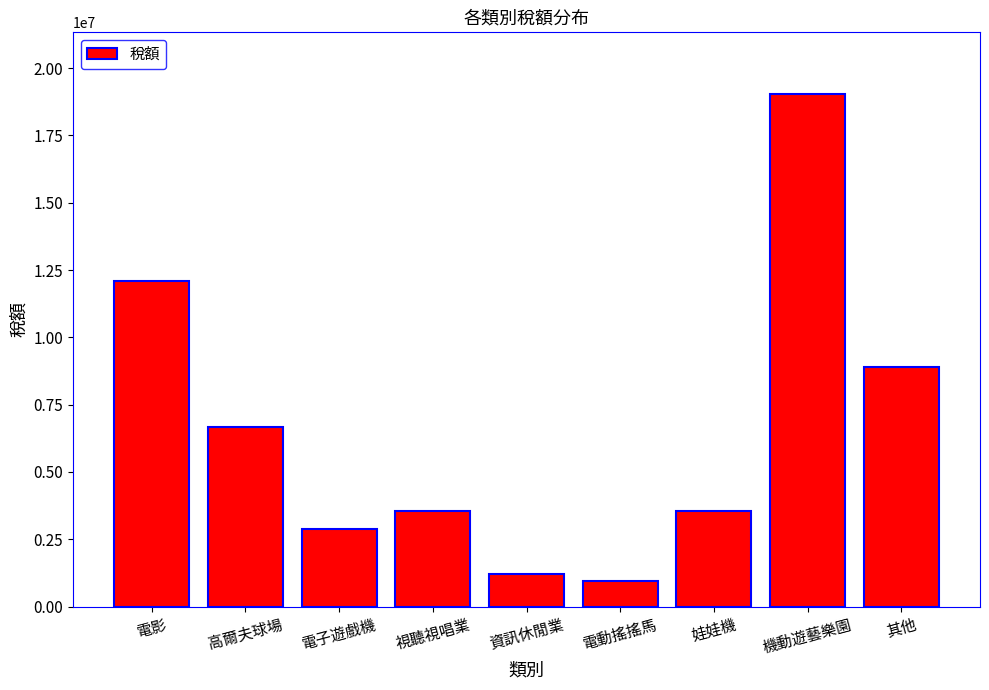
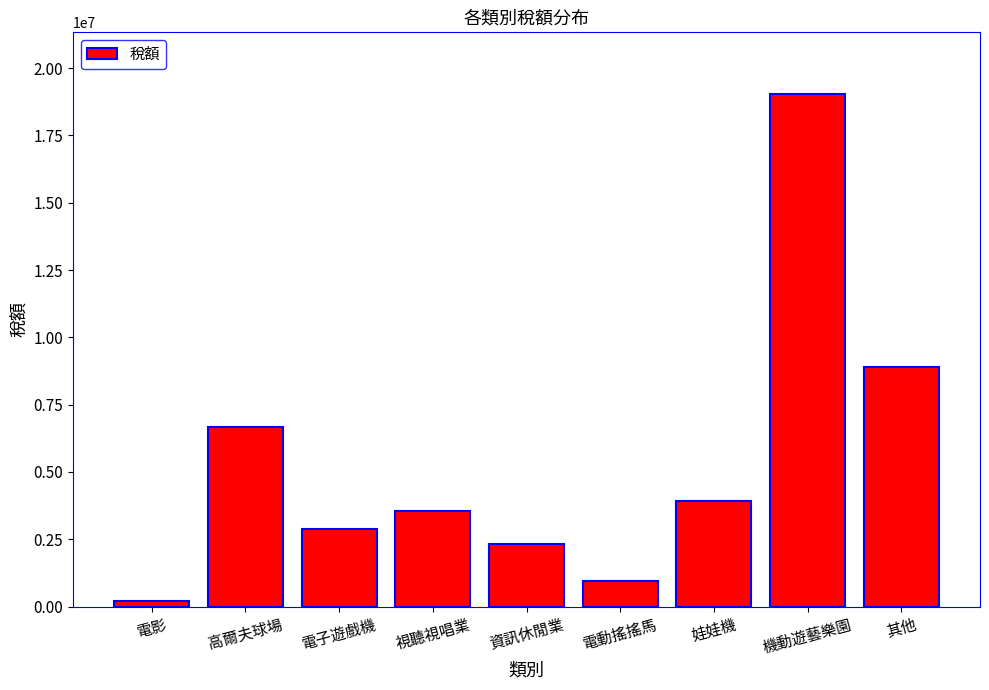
電影: 12100000 -> 200000
資訊休閒業: 1200000 -> 2300000
娃娃機: 3600000 -> 3900000
